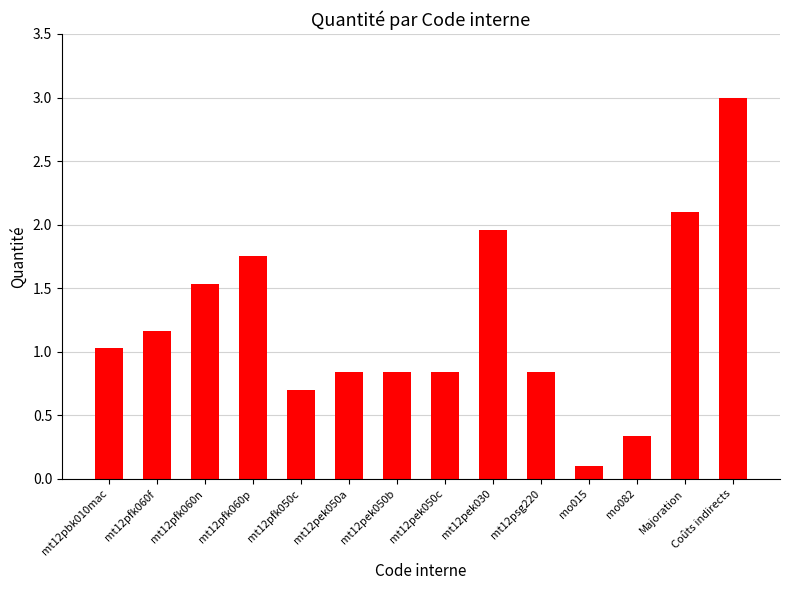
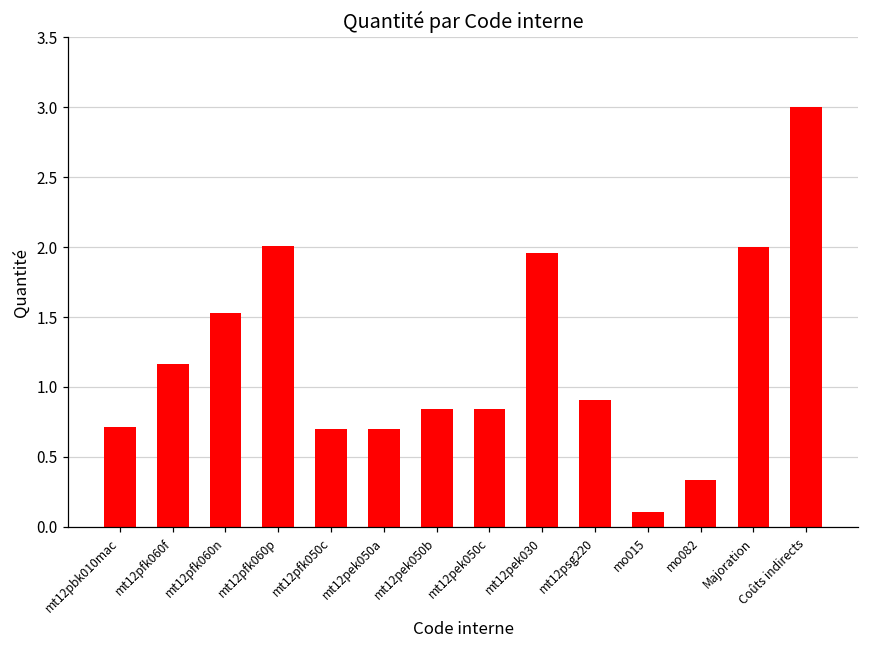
mt12pbk010mac: 1.03 -> 0.71
mt12pfk060p: 1.75 -> 2.01
mt12pek050a: 0.84 -> 0.70
mt12psg220: 0.84 -> 0.91
Majoration: 2.1 -> 2.0
